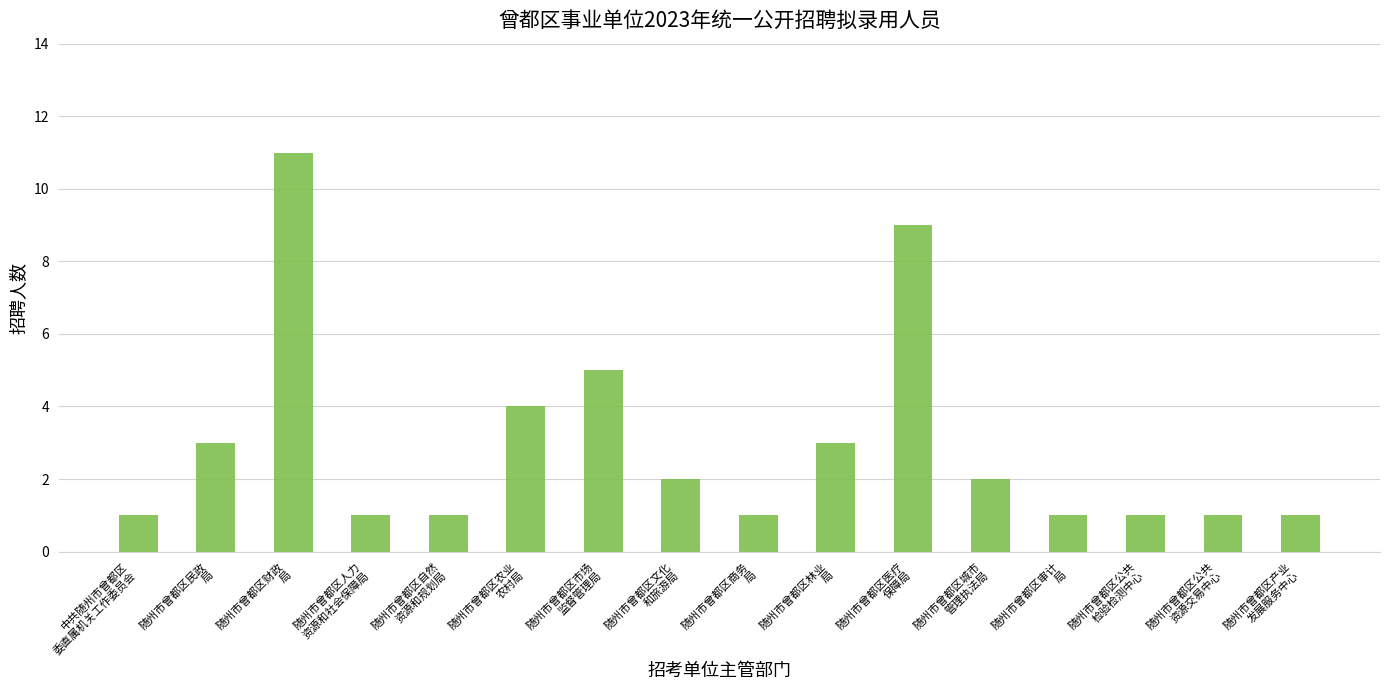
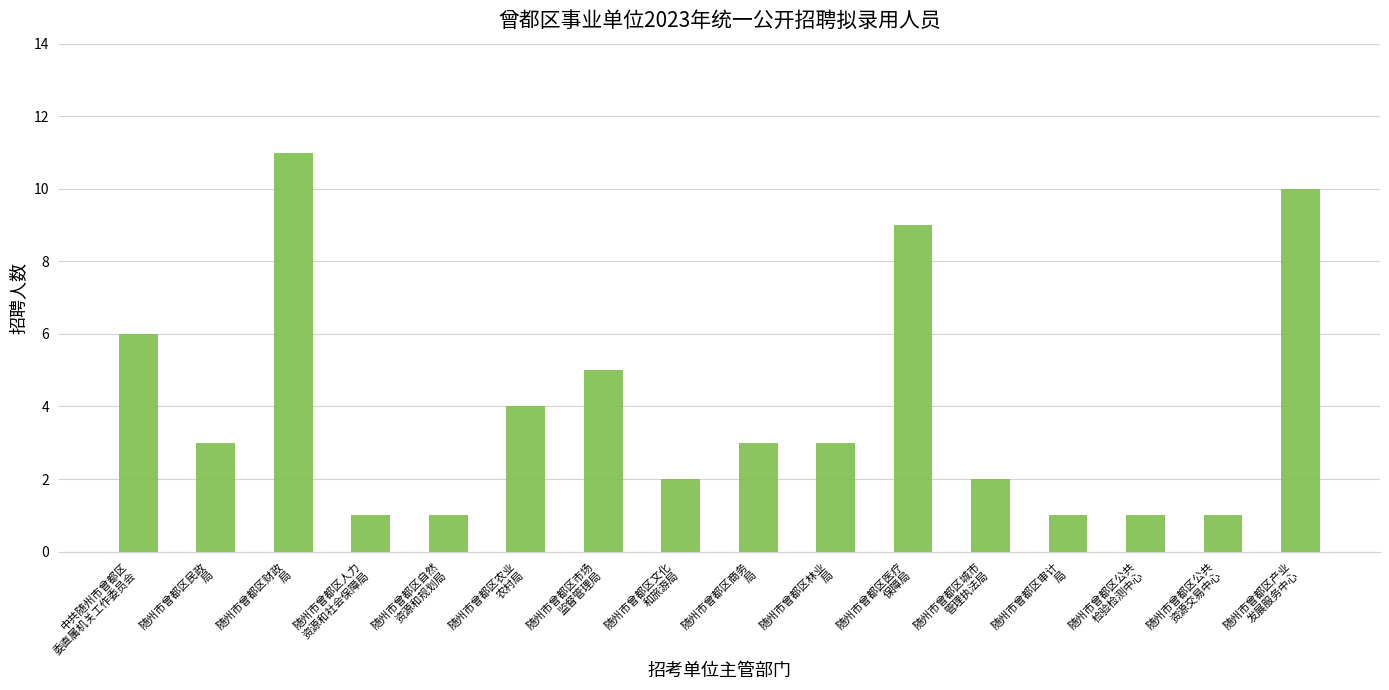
中共随州市曾都区 委直属机关工作委员会: 1 -> 6
随州市曾都区商务 局: 1 -> 3
随州市曾都区产业 发展服务中心: 1 -> 10
